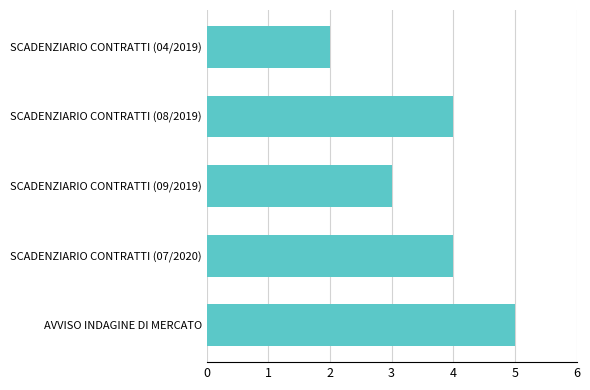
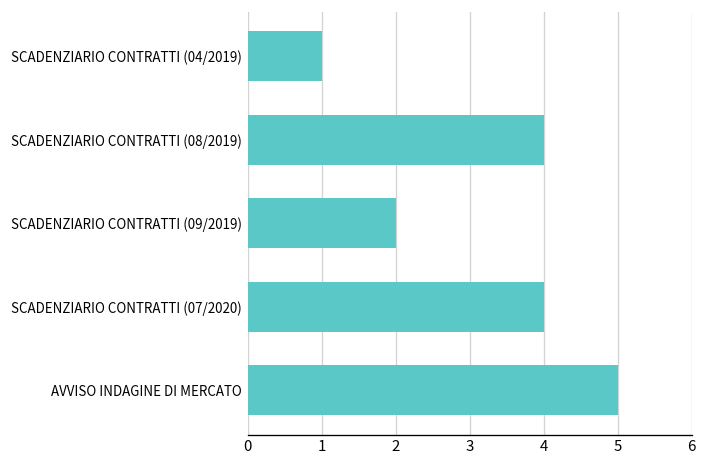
SCADENZIARIO CONTRATTI (04/2019): 2 -> 1
SCADENZIARIO CONTRATTI (09/2019): 3 -> 2
